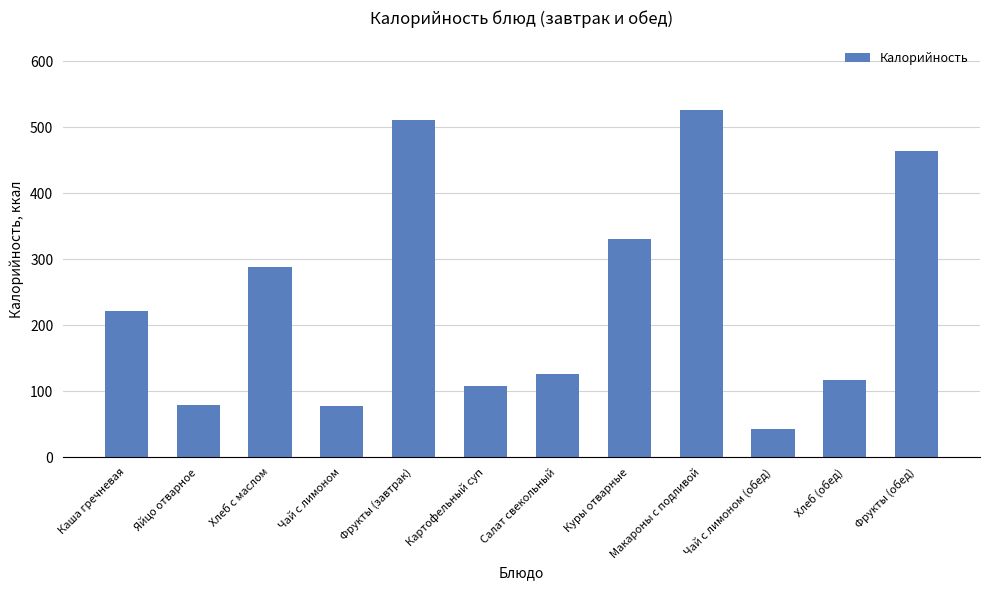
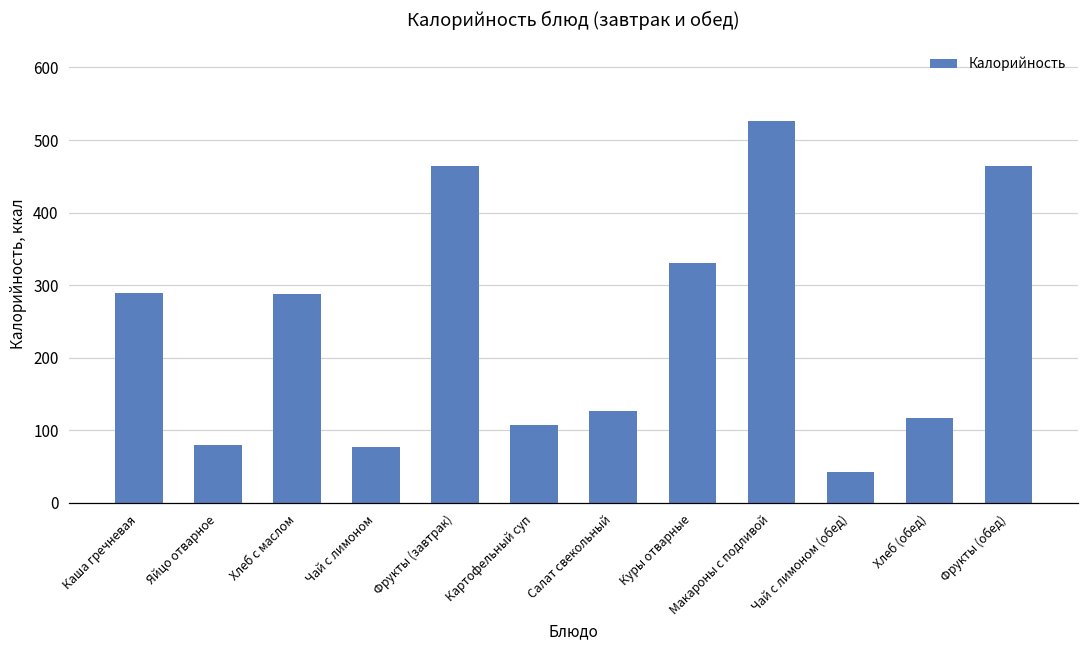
Каша гречневая: 220 -> 290
Фрукты (завтрак): 510 -> 460
